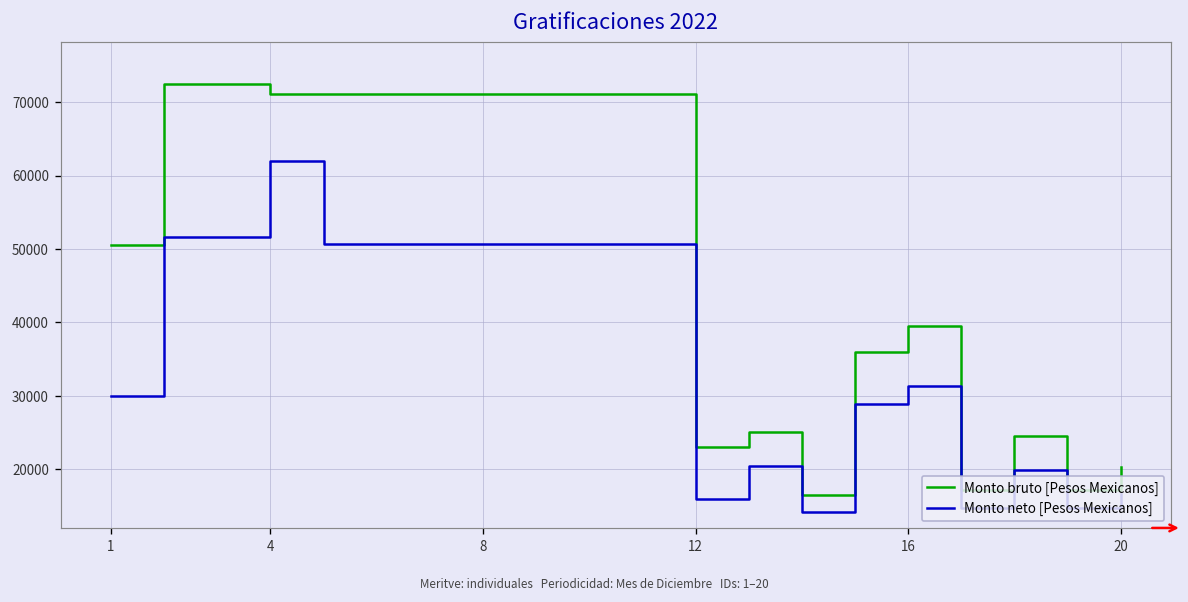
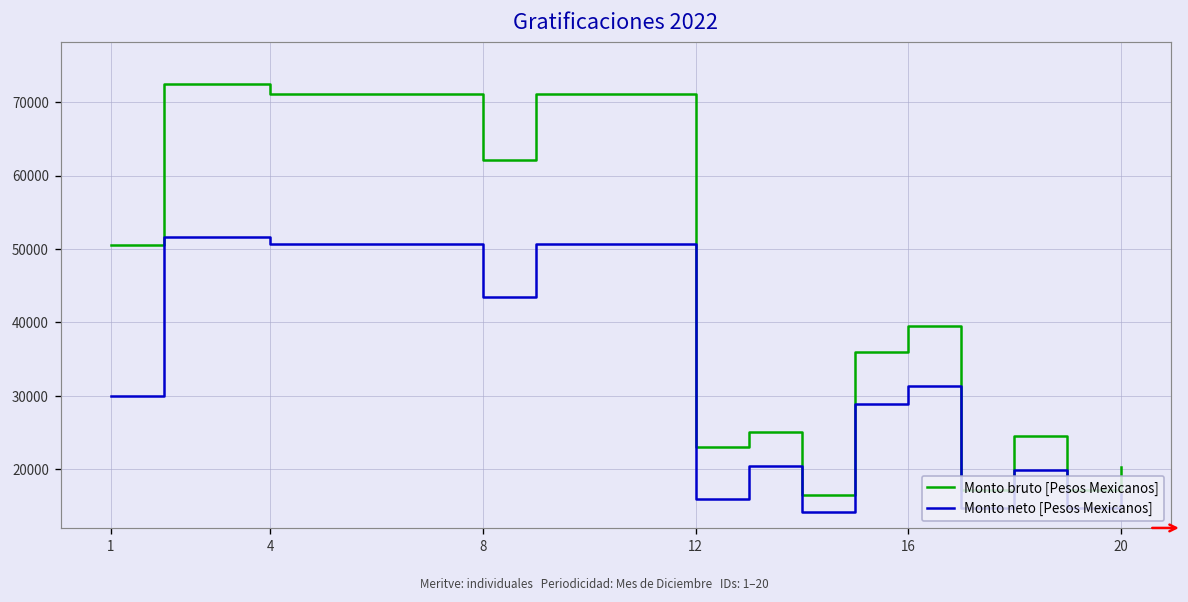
Monto neto [Pesos Mexicanos], 4: 62000 -> 51000
Monto bruto [Pesos Mexicanos], 8: 71000 -> 62000
Monto neto [Pesos Mexicanos], 8: 51000 -> 43000
